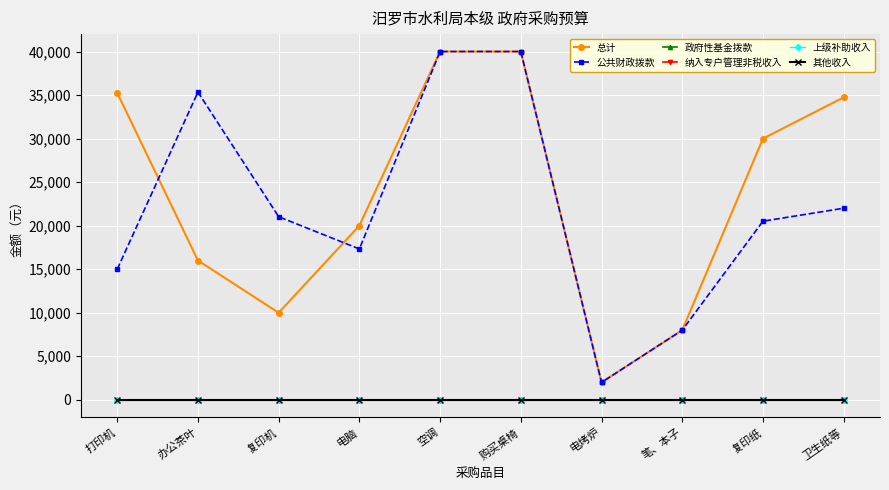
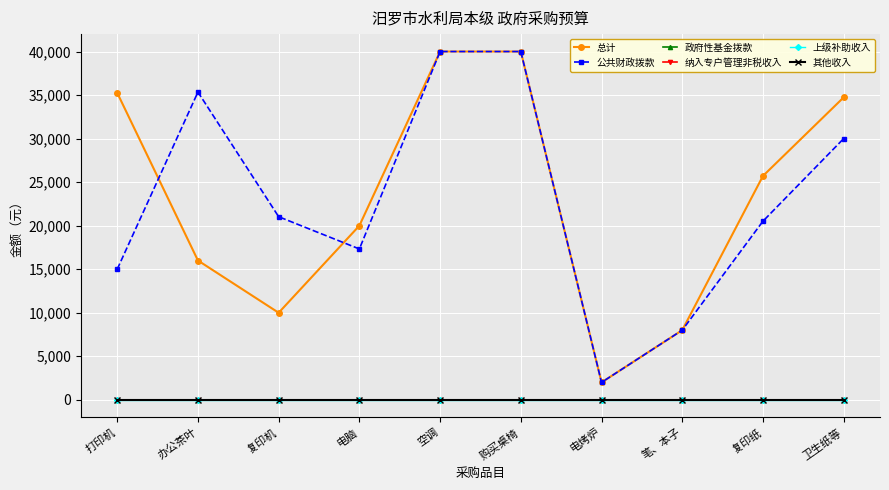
总计, 复印纸: 30,000 -> 26,000
公共财政拨款, 卫生纸等: 22,000 -> 30,000
